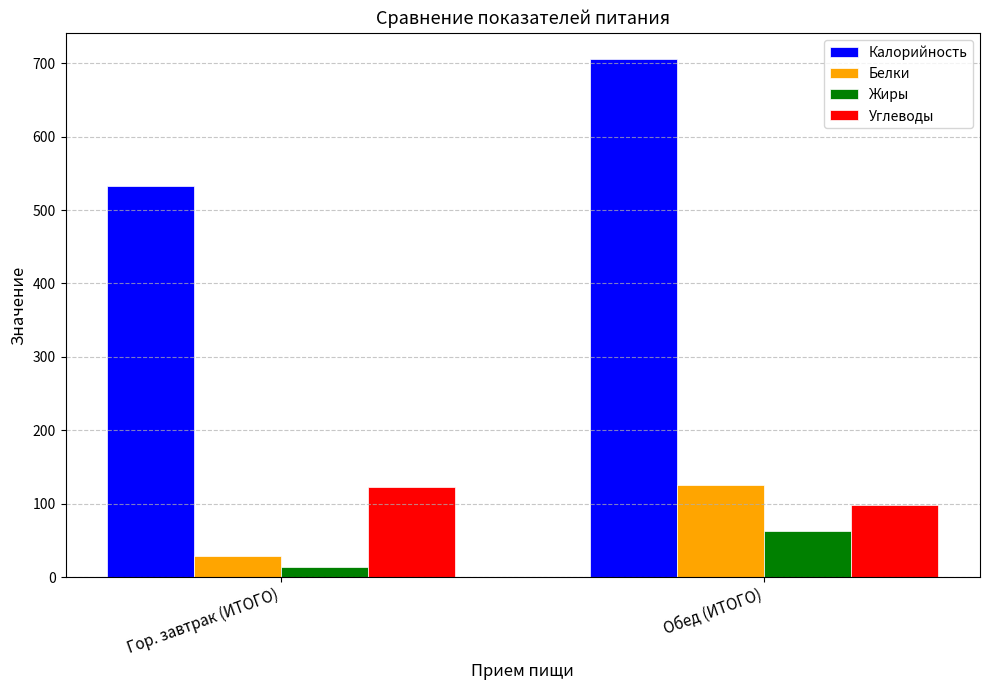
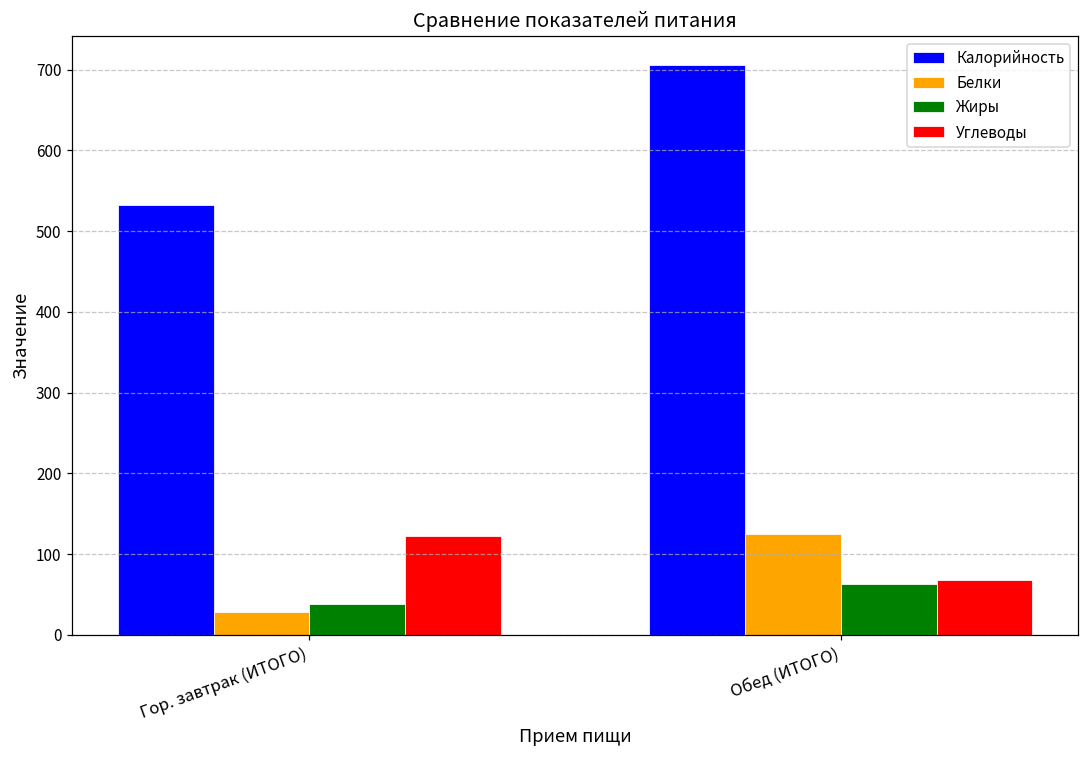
Жиры, Гор. завтрак (ИТОГО): 10 -> 40
Углеводы, Обед (ИТОГО): 100 -> 70
